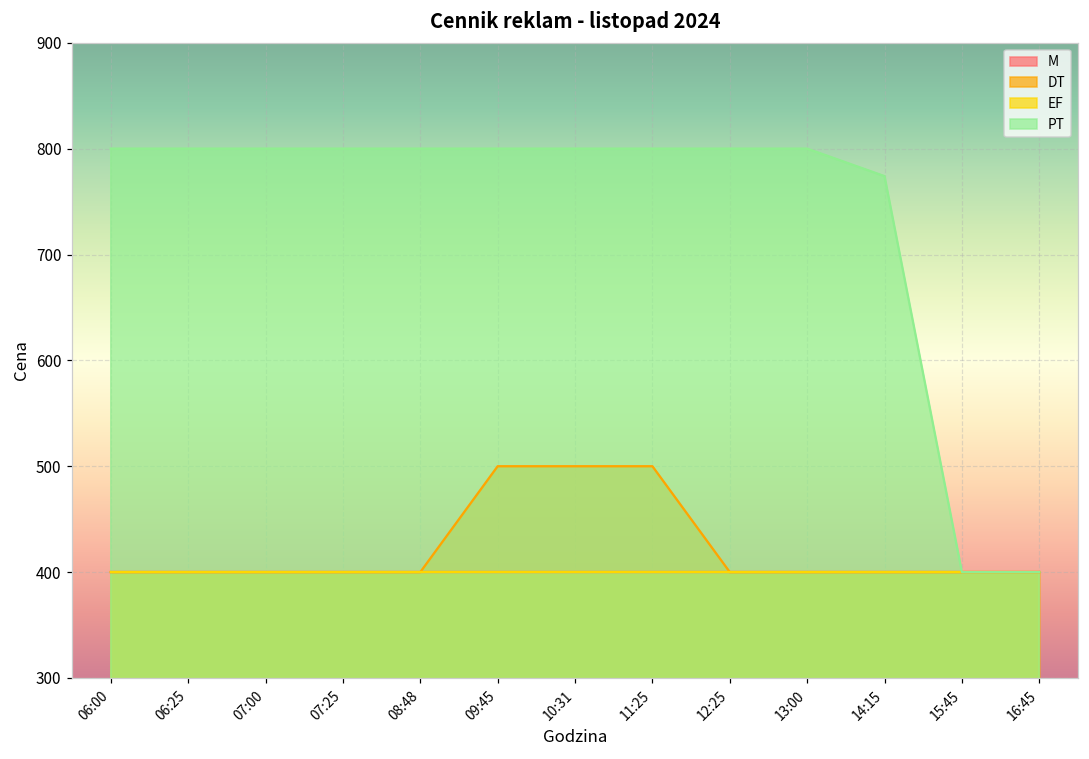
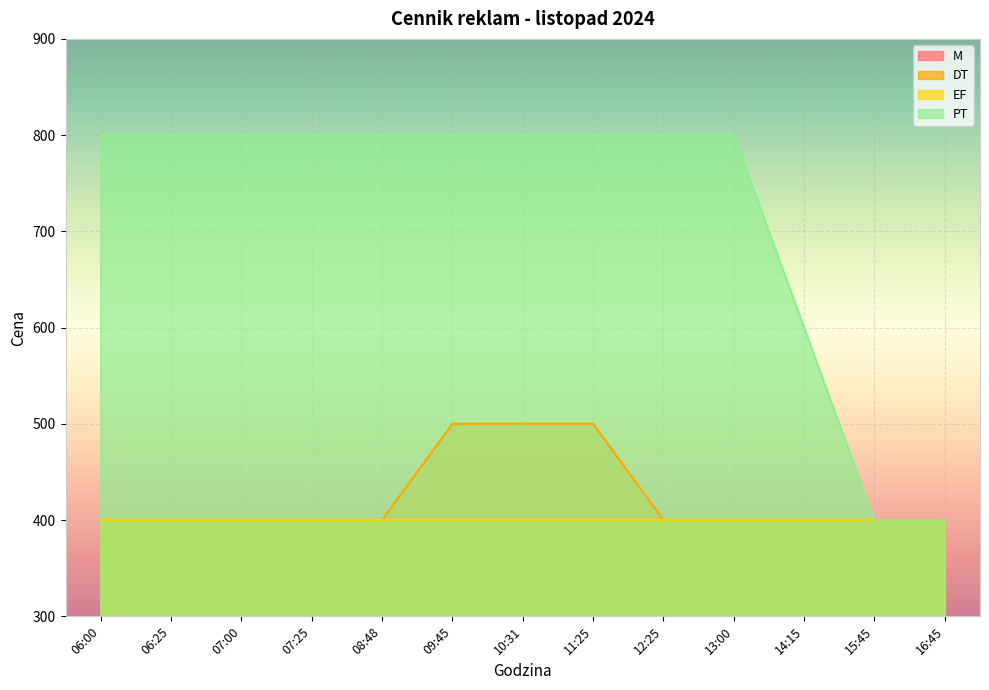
PT, 14:15: 770 -> 600
